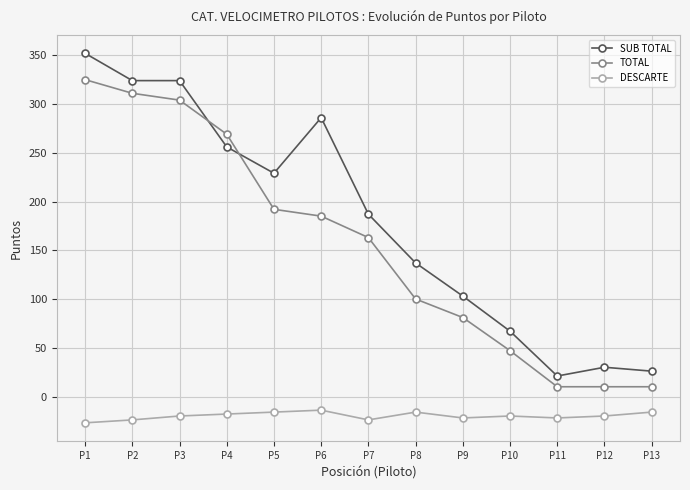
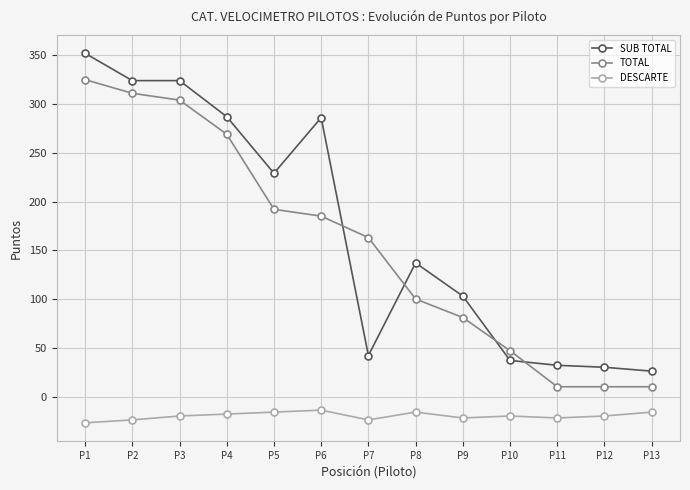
SUB TOTAL, P4: 260 -> 290
SUB TOTAL, P7: 190 -> 40
SUB TOTAL, P10: 70 -> 40
SUB TOTAL, P11: 20 -> 30
